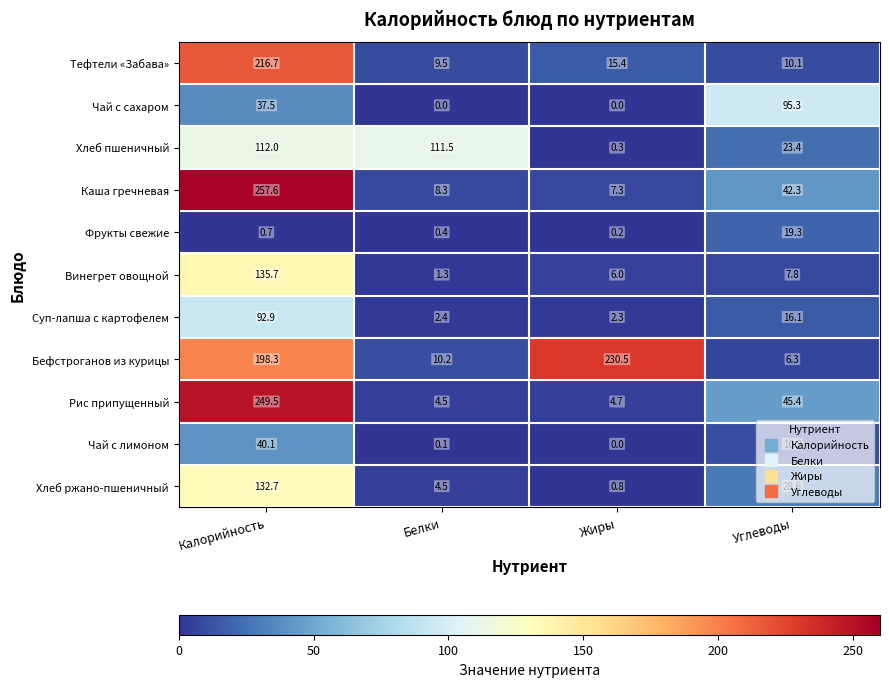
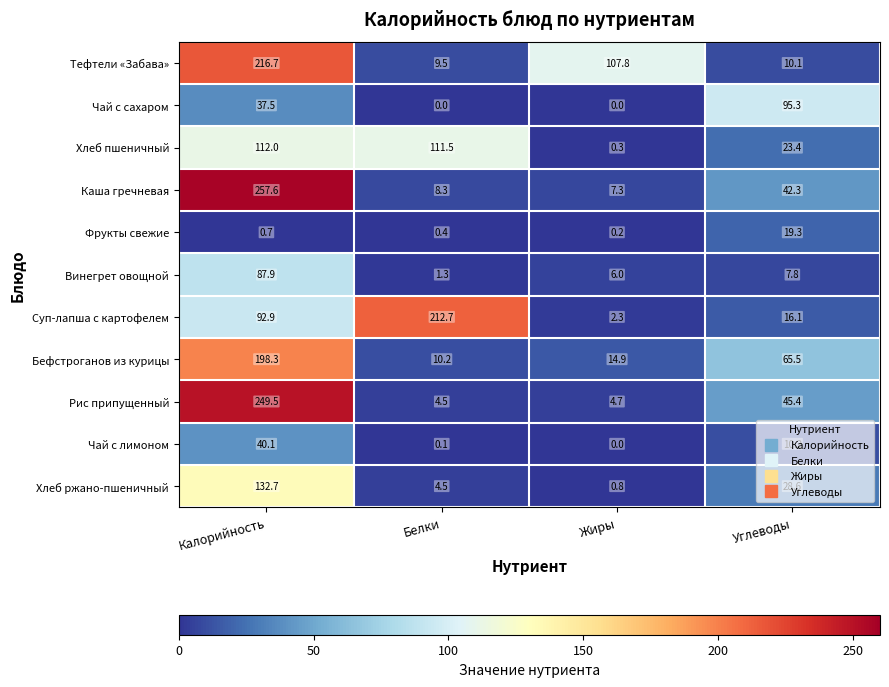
Тефтели «Забава», Жиры: 15.4 -> 107.8
Винегрет овощной, Калорийность: 135.7 -> 87.9
Суп-лапша с картофелем, Белки: 2.4 -> 212.7
Бефстроганов из курицы, Жиры: 230.5 -> 14.9
Бефстроганов из курицы, Углеводы: 6.3 -> 65.5
